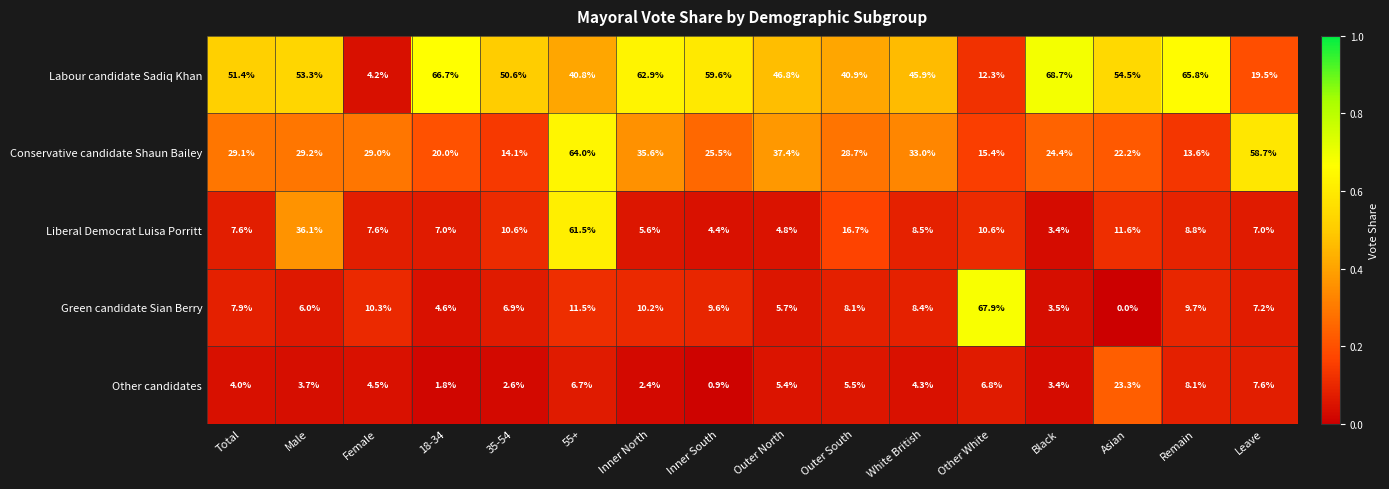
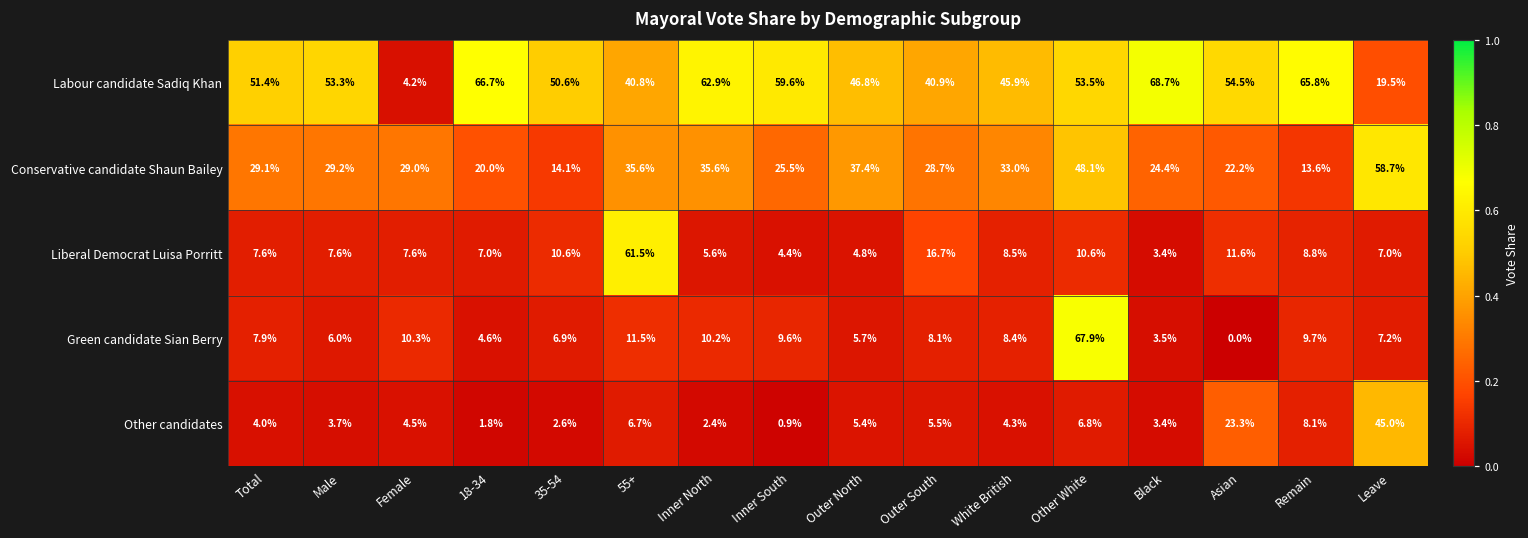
Labour candidate Sadiq Khan, Other White: 12.3% -> 53.5%
Conservative candidate Shaun Bailey, 55+: 64.0% -> 35.6%
Conservative candidate Shaun Bailey, Other White: 15.4% -> 48.1%
Liberal Democrat Luisa Porritt, Male: 36.1% -> 7.6%
Other candidates, Leave: 7.6% -> 45.0%
